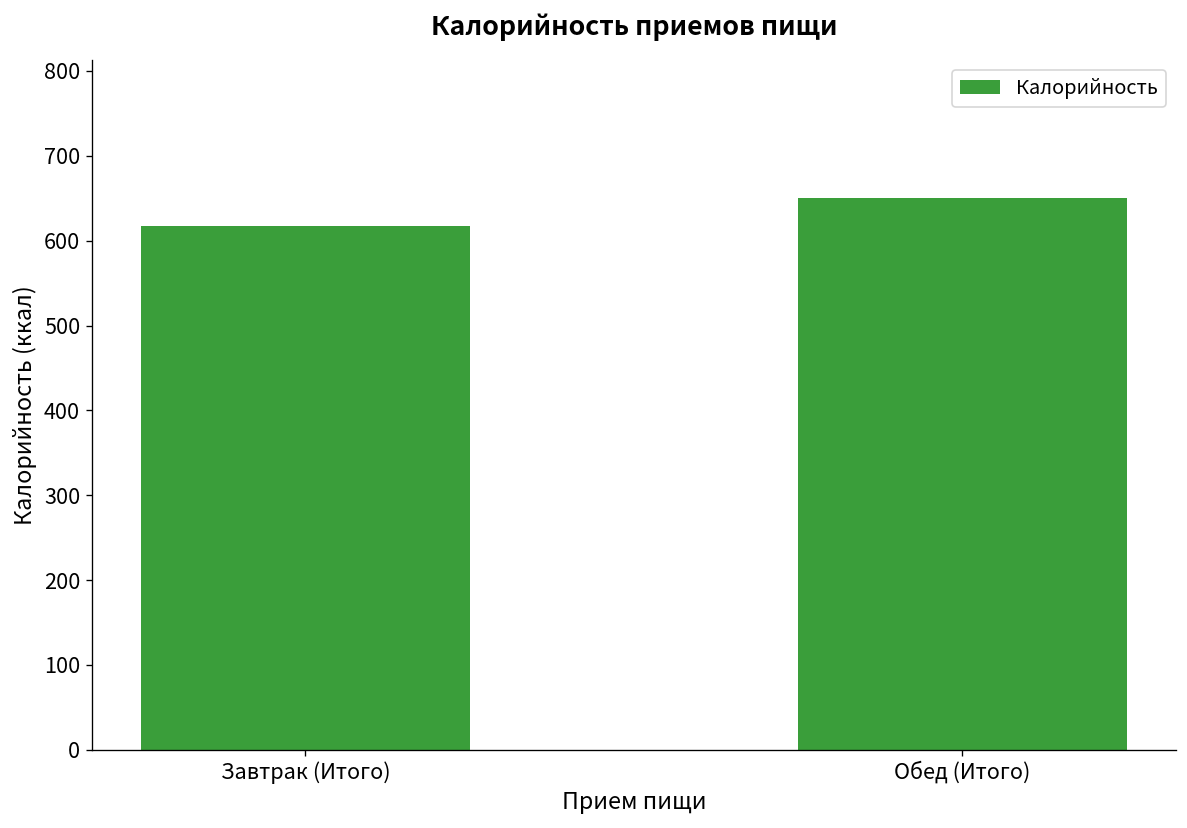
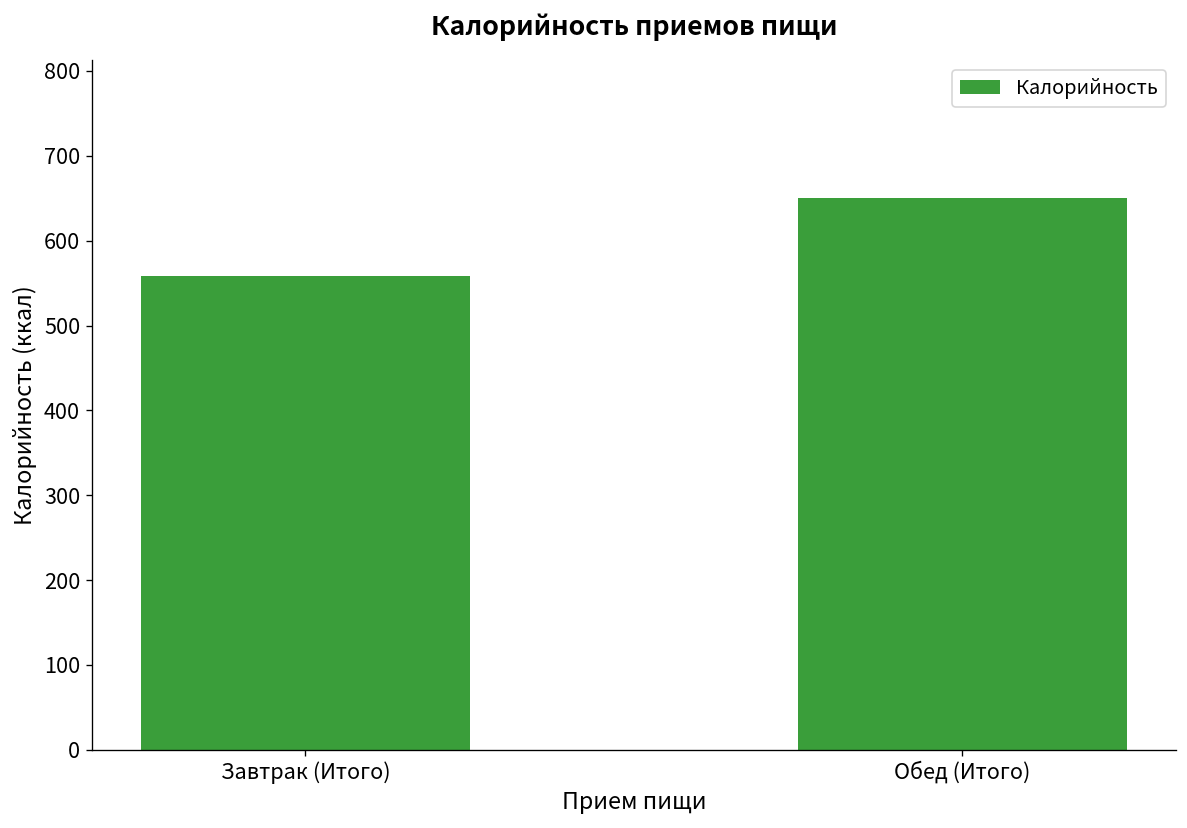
Завтрак (Итого): 620 -> 560
